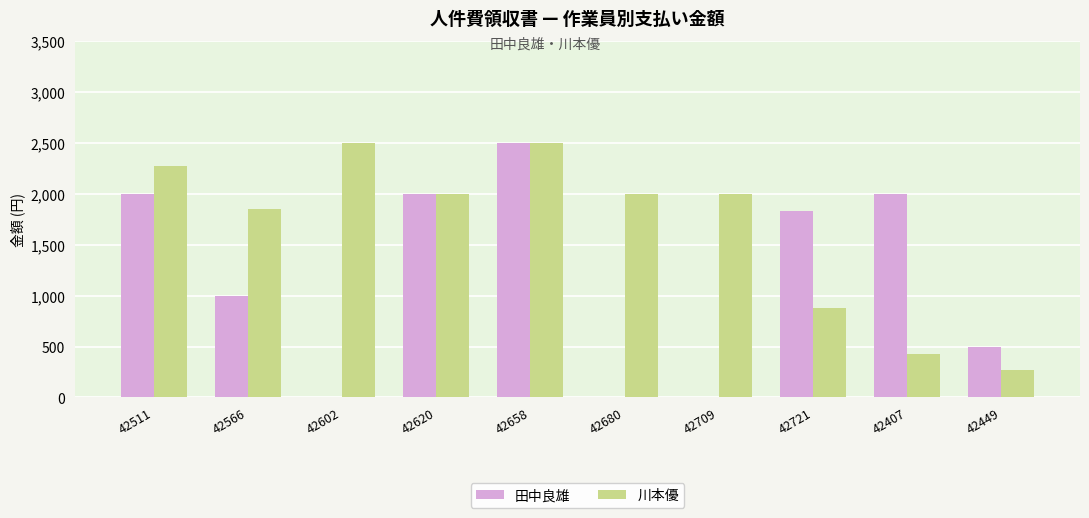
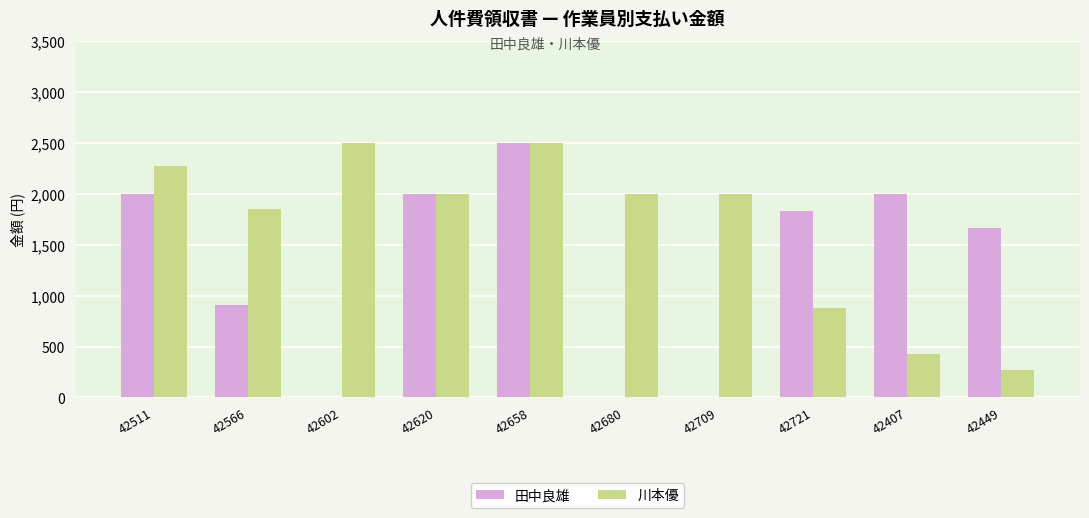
田中良雄, 42566: 1,000 -> 910
田中良雄, 42449: 500 -> 1,660
